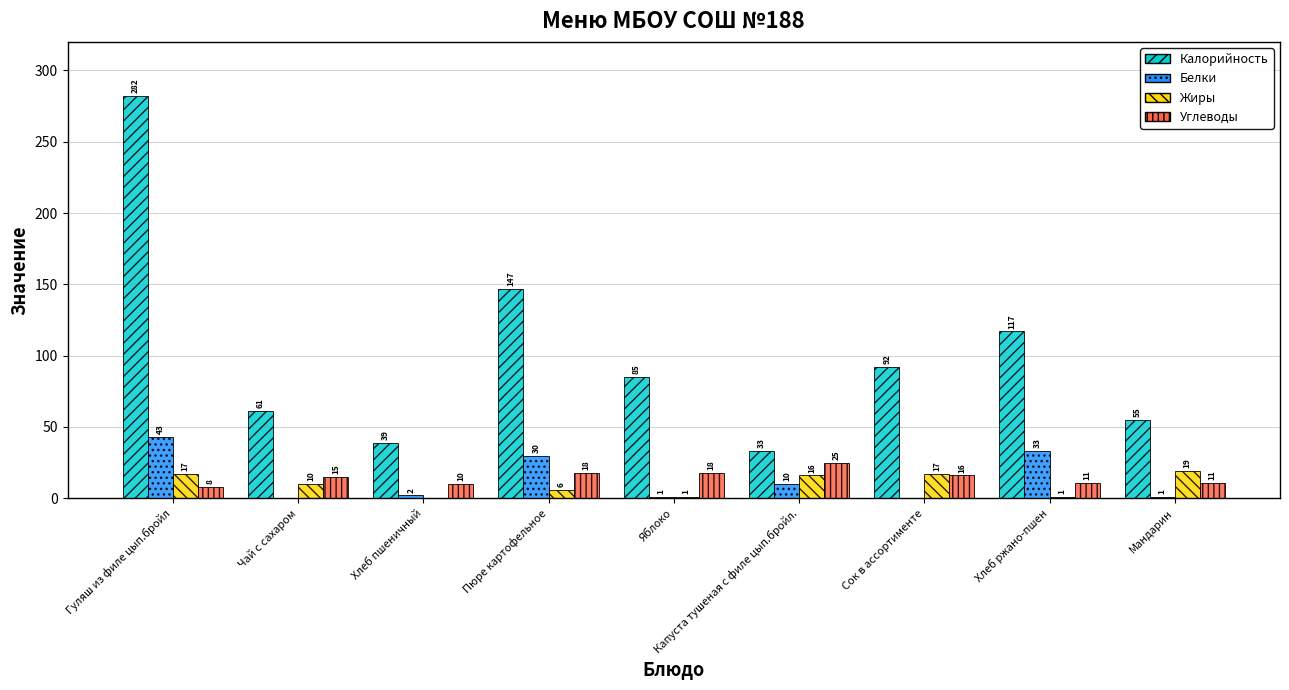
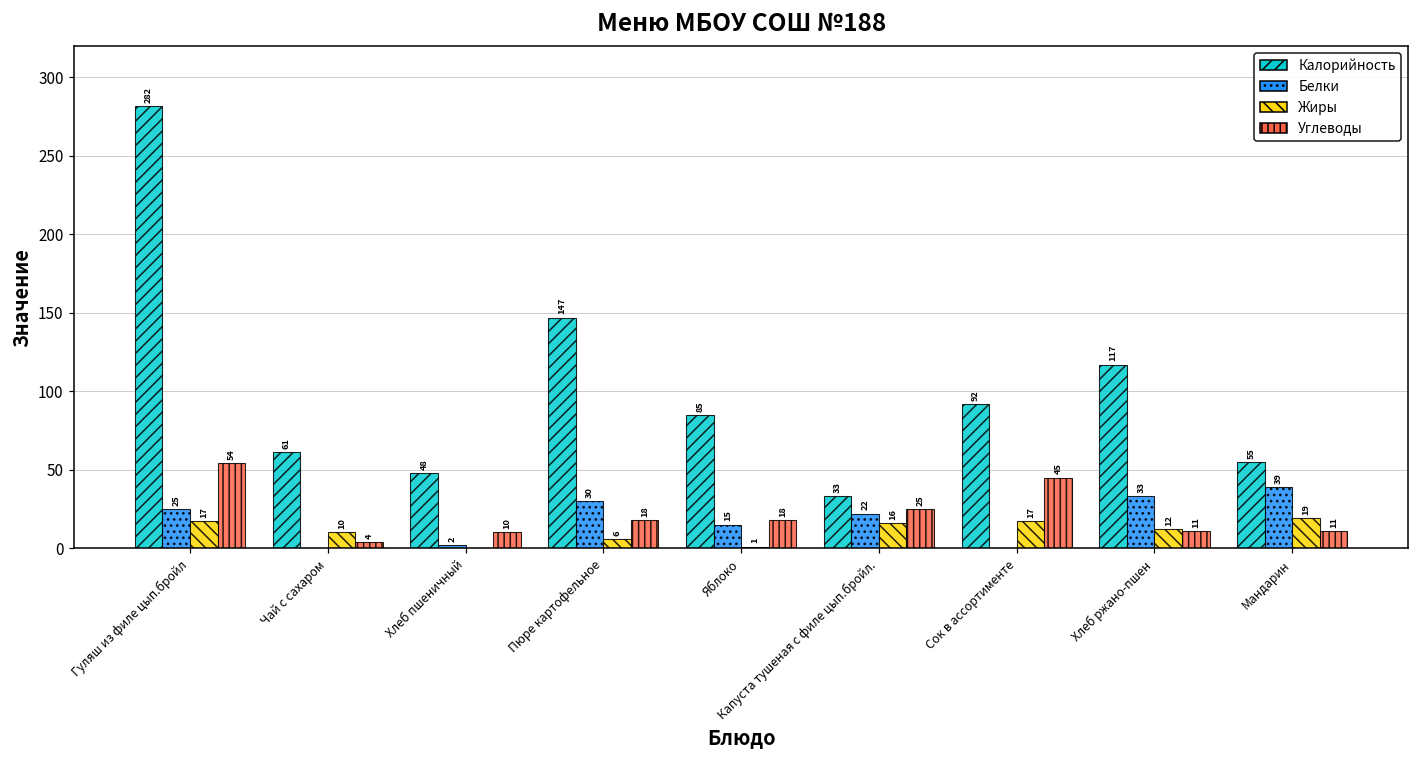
Белки, Гуляш из филе цып.бройл: 43 -> 25
Углеводы, Гуляш из филе цып.бройл: 8 -> 54
Углеводы, Чай с сахаром: 15 -> 4
Калорийность, Хлеб пшеничный: 39 -> 48
Белки, Яблоко: 1 -> 15
Белки, Капуста тушеная с филе цып.бройл.: 10 -> 22
Углеводы, Сок в ассортименте: 16 -> 45
Жиры, Хлеб ржано-пшен: 1 -> 12
Белки, Мандарин: 1 -> 39
